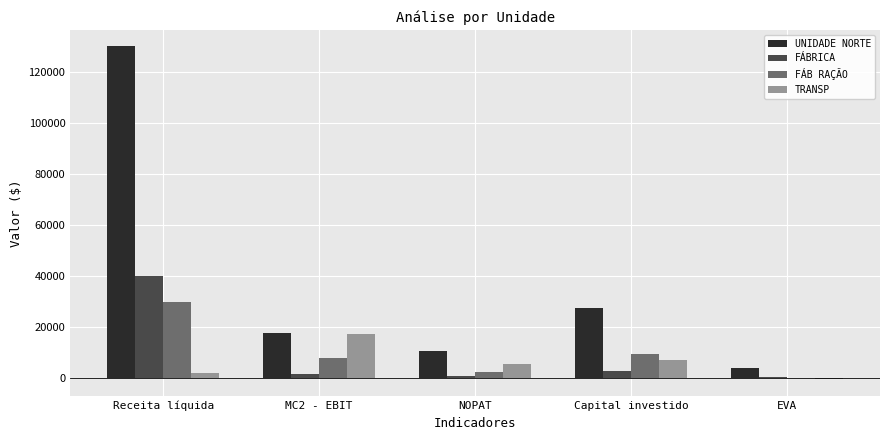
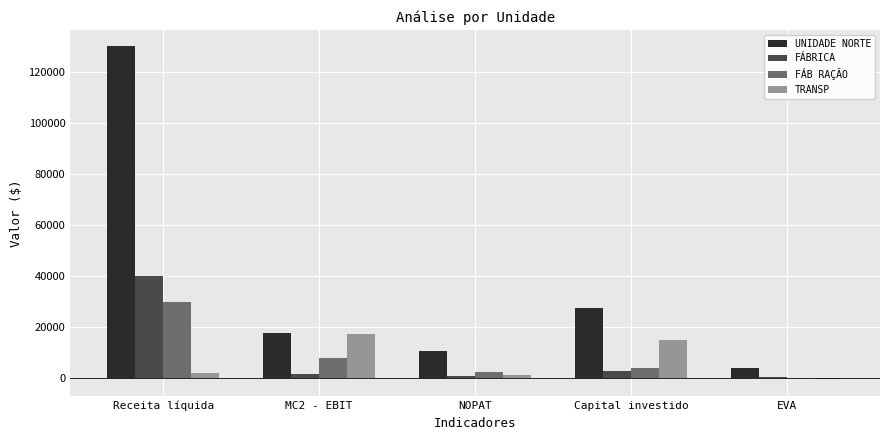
TRANSP, NOPAT: 5000 -> 1000
FÁB RAÇÃO, Capital investido: 10000 -> 4000
TRANSP, Capital investido: 7000 -> 15000
